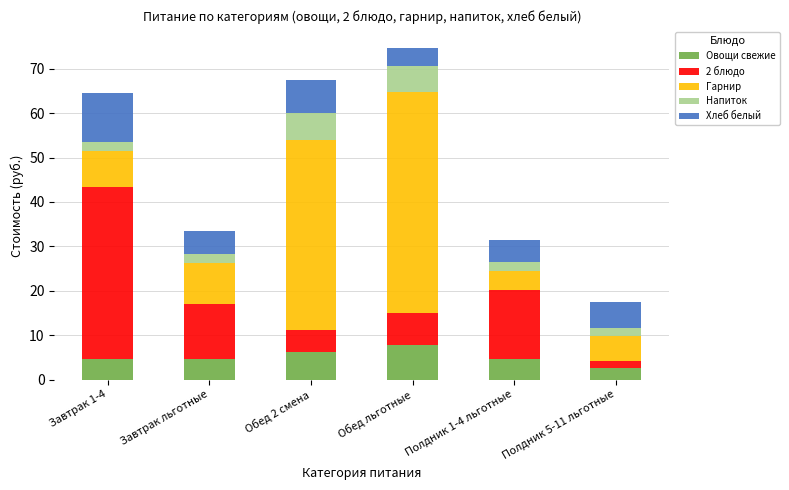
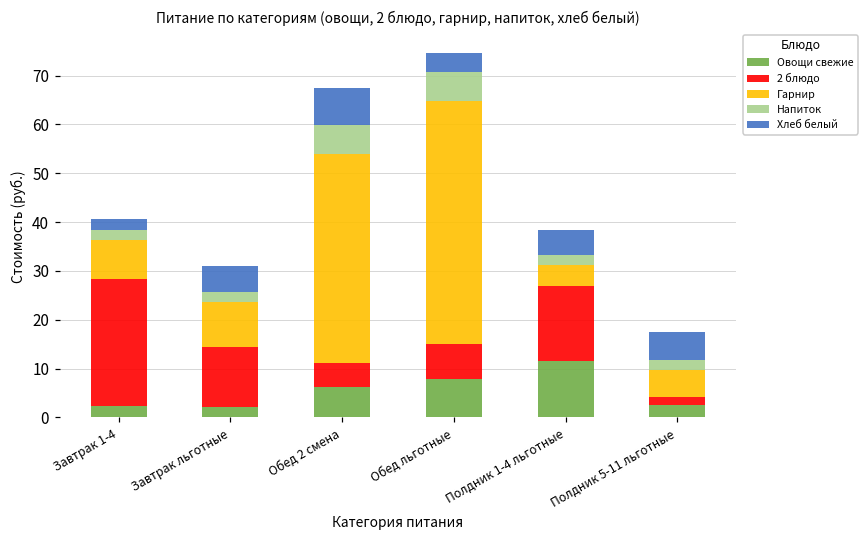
Овощи свежие, Завтрак 1-4: 5 -> 2
2 блюдо, Завтрак 1-4: 39 -> 26
Хлеб белый, Завтрак 1-4: 11 -> 2
Овощи свежие, Завтрак льготные: 5 -> 2
Овощи свежие, Полдник 1-4 льготные: 5 -> 12
